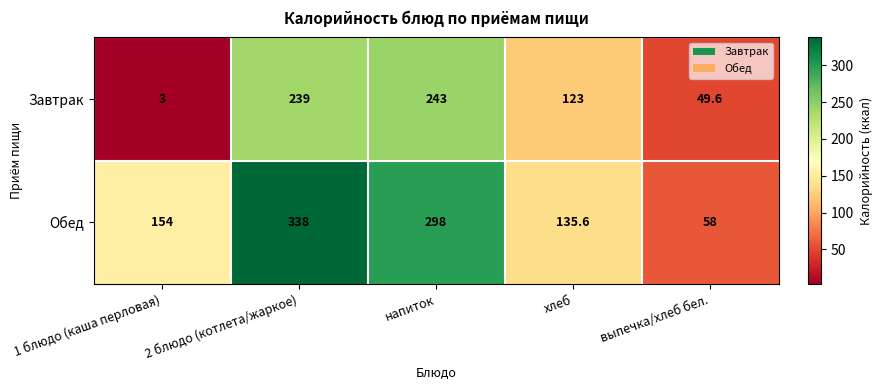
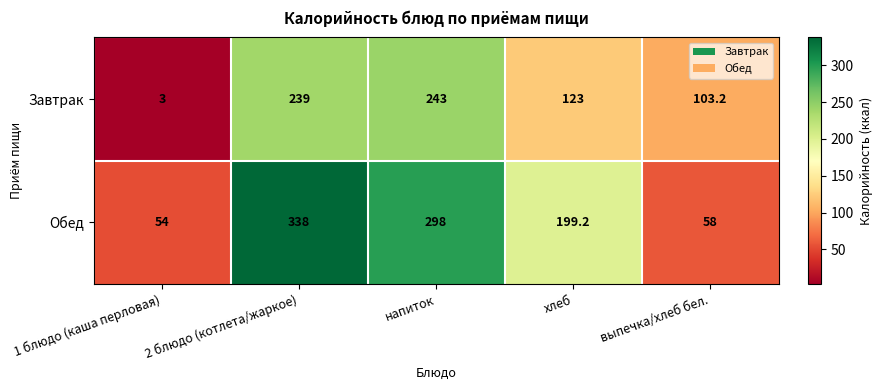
Завтрак, выпечка/хлеб бел.: 49.6 -> 103.2
Обед, 1 блюдо (каша перловая): 154 -> 54
Обед, хлеб: 135.6 -> 199.2
